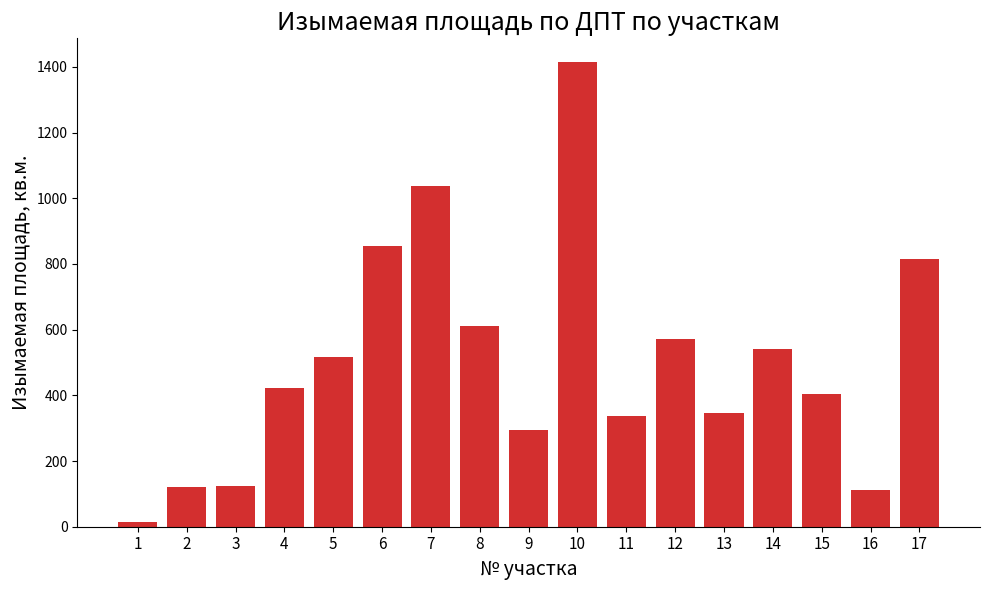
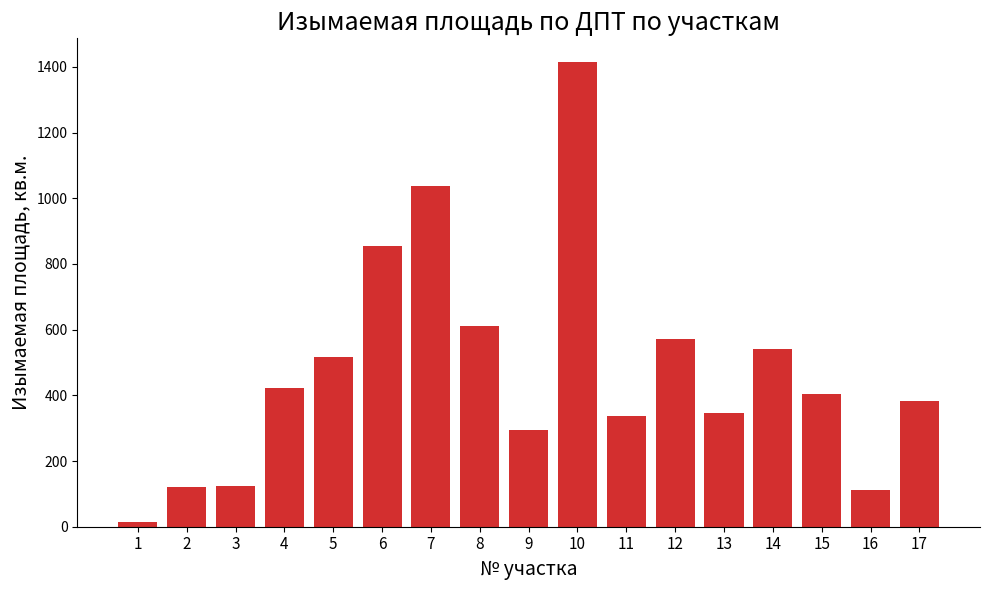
17: 810 -> 380
